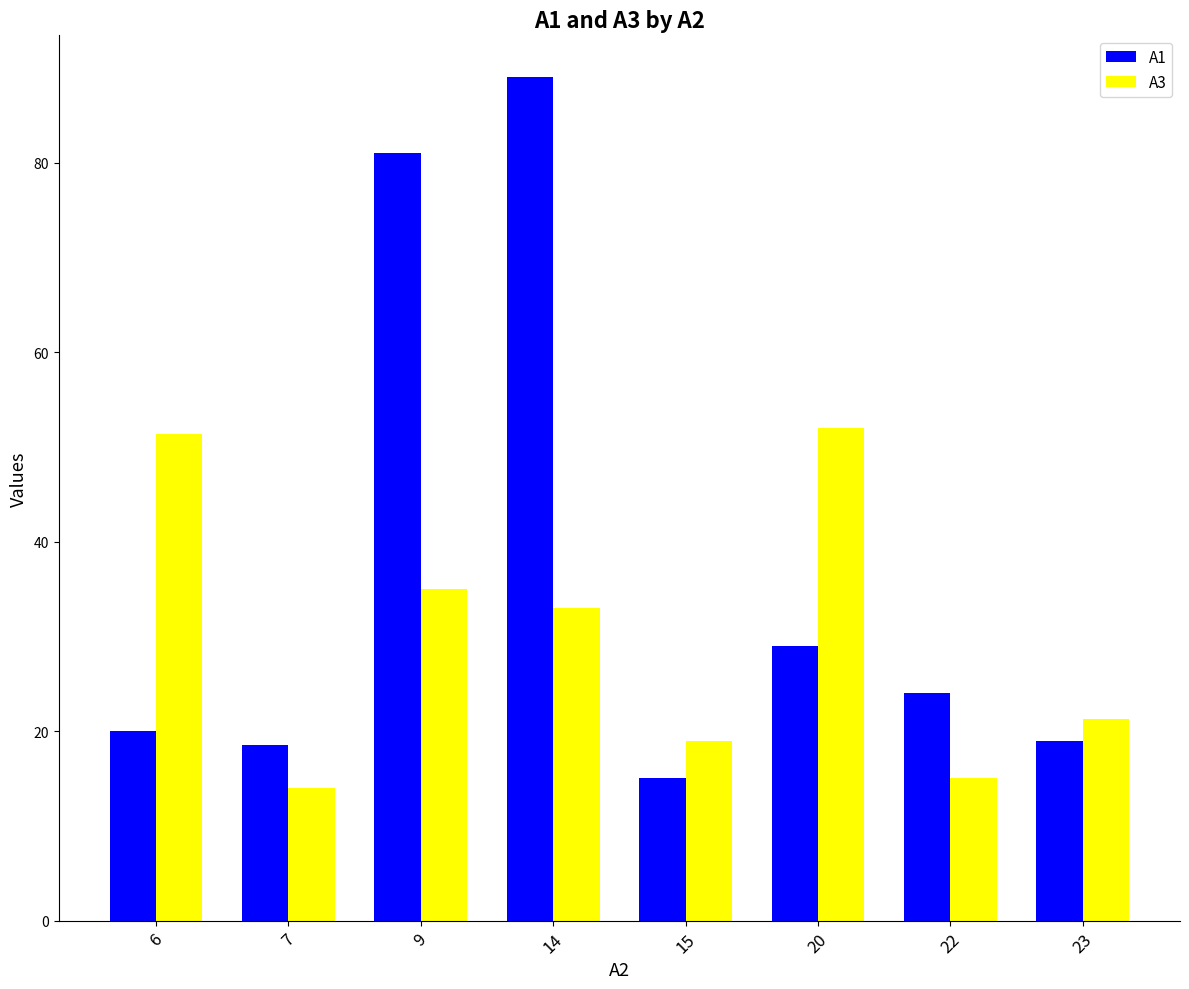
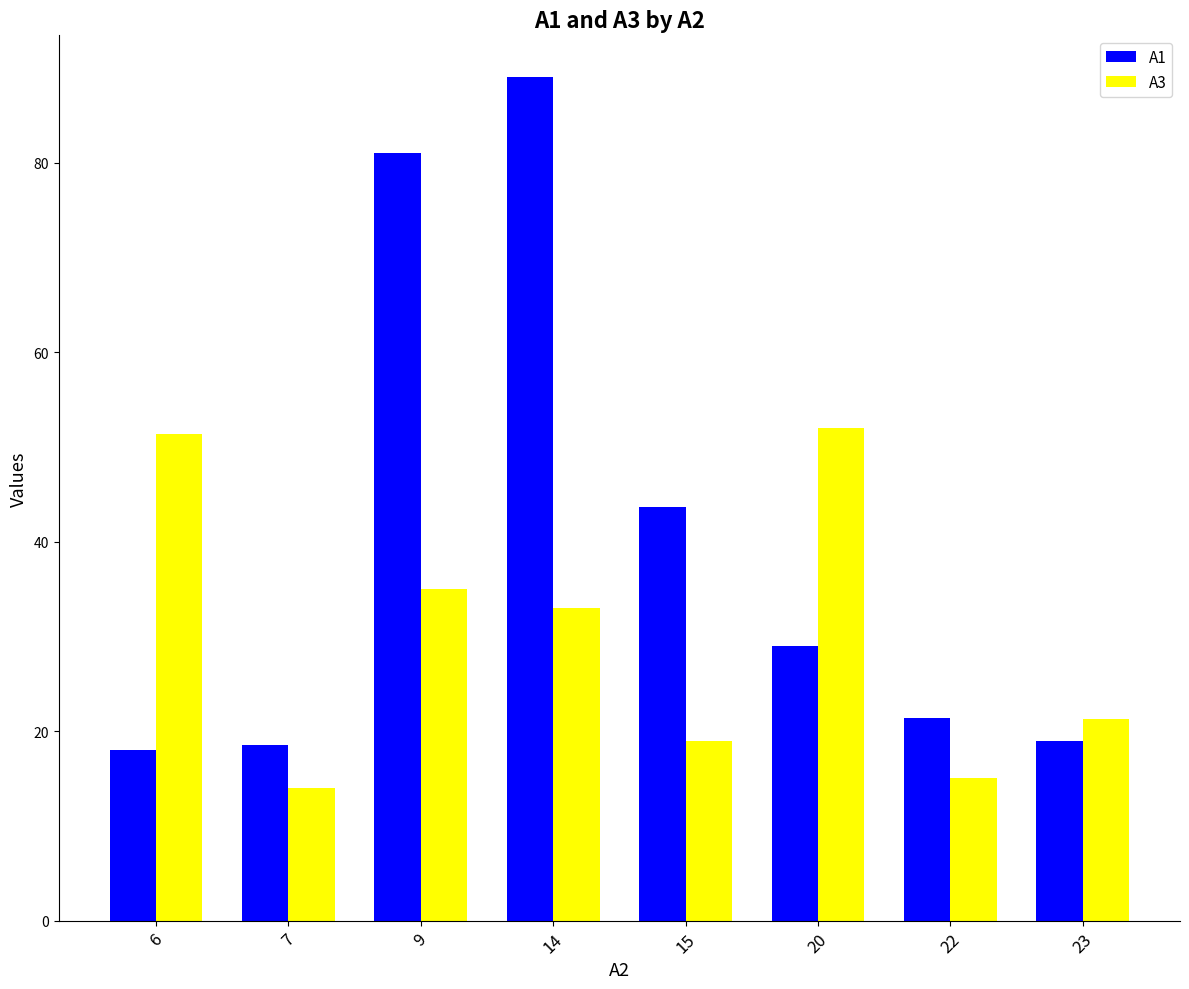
A1, 6: 20 -> 18
A1, 15: 15 -> 44
A1, 22: 24 -> 21
